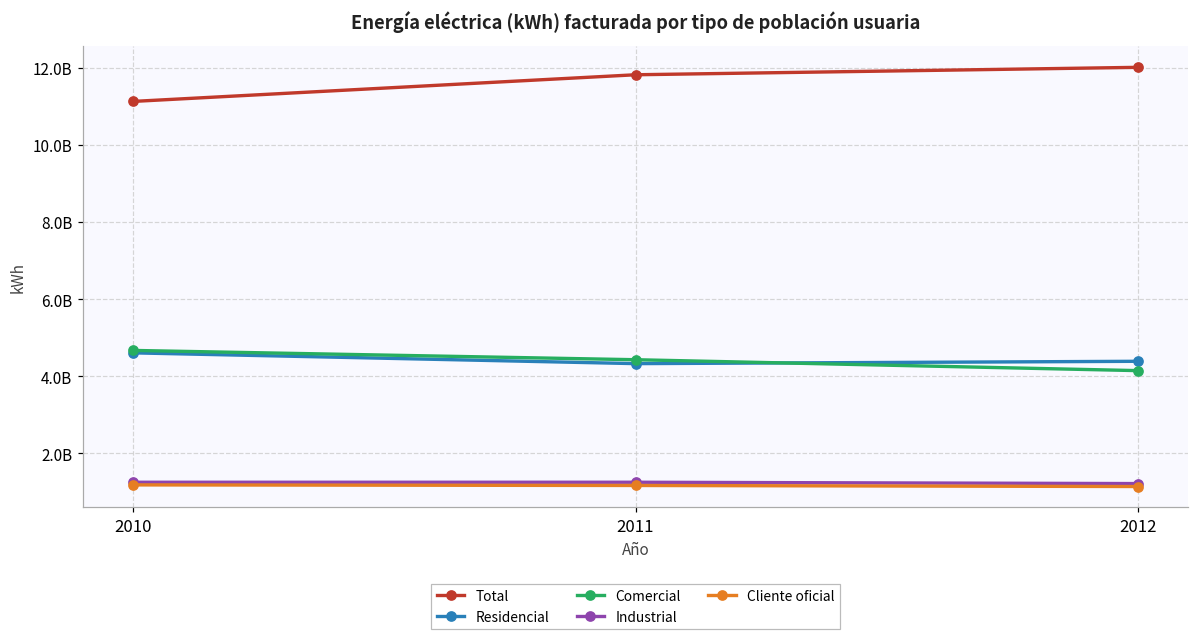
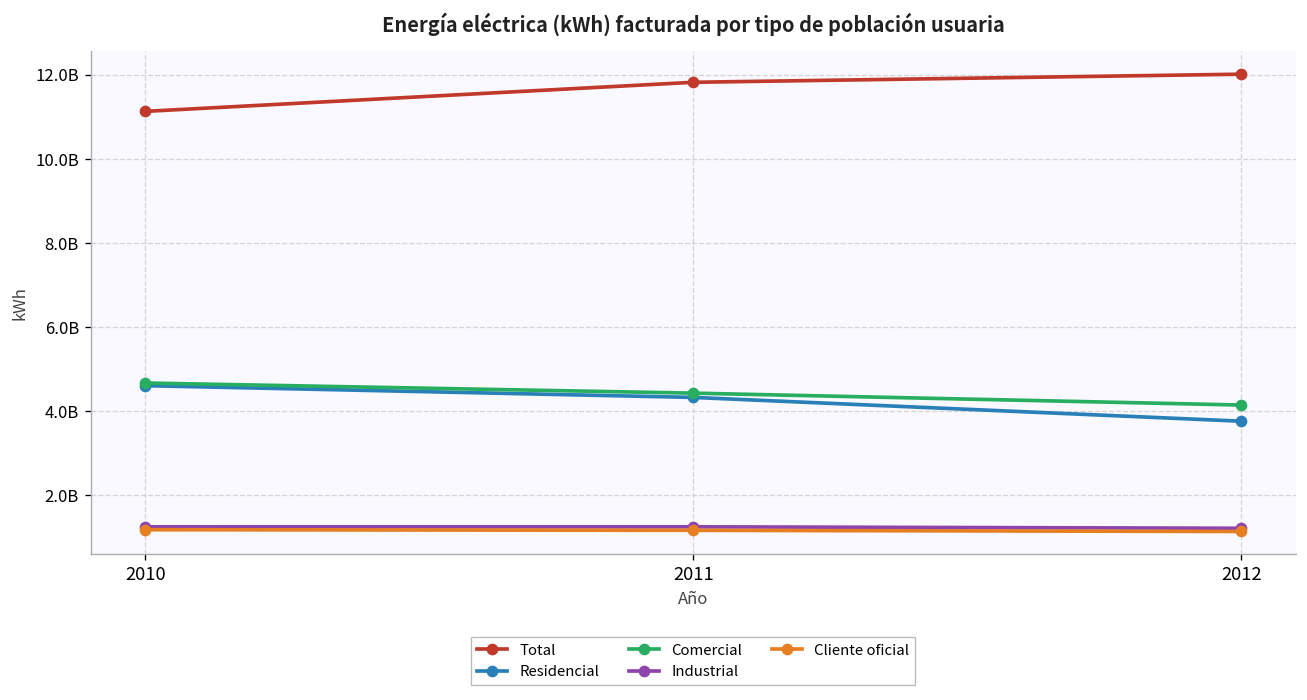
Residencial, 2012: 4400000000 -> 3800000000
